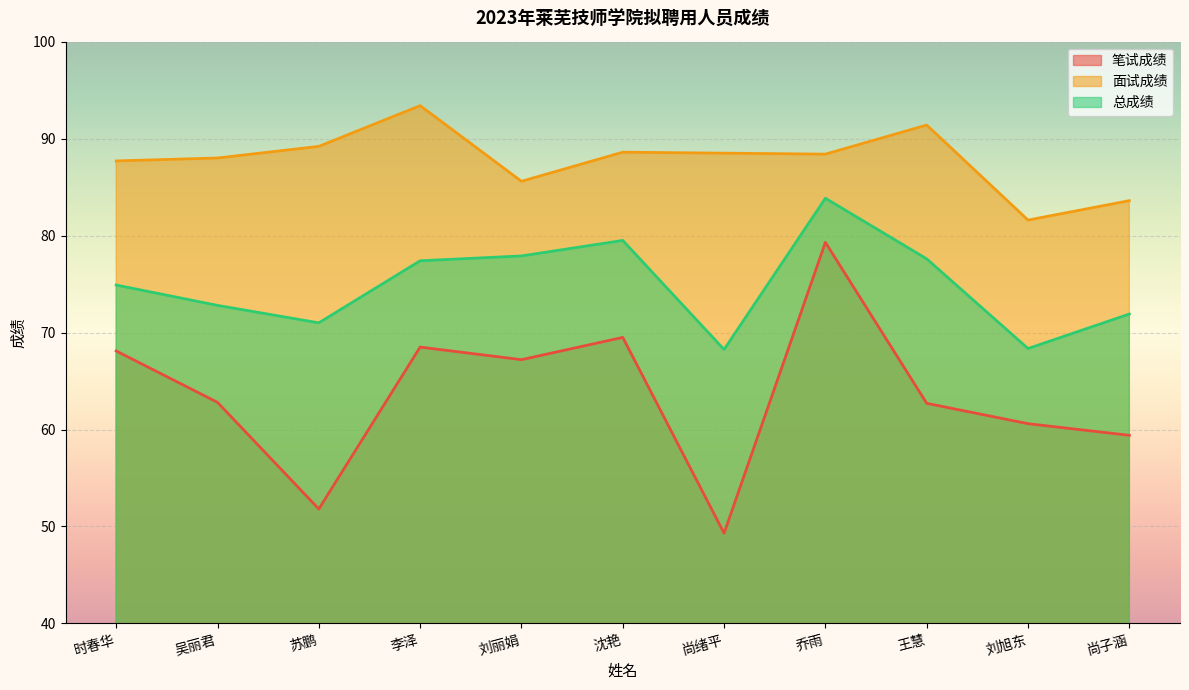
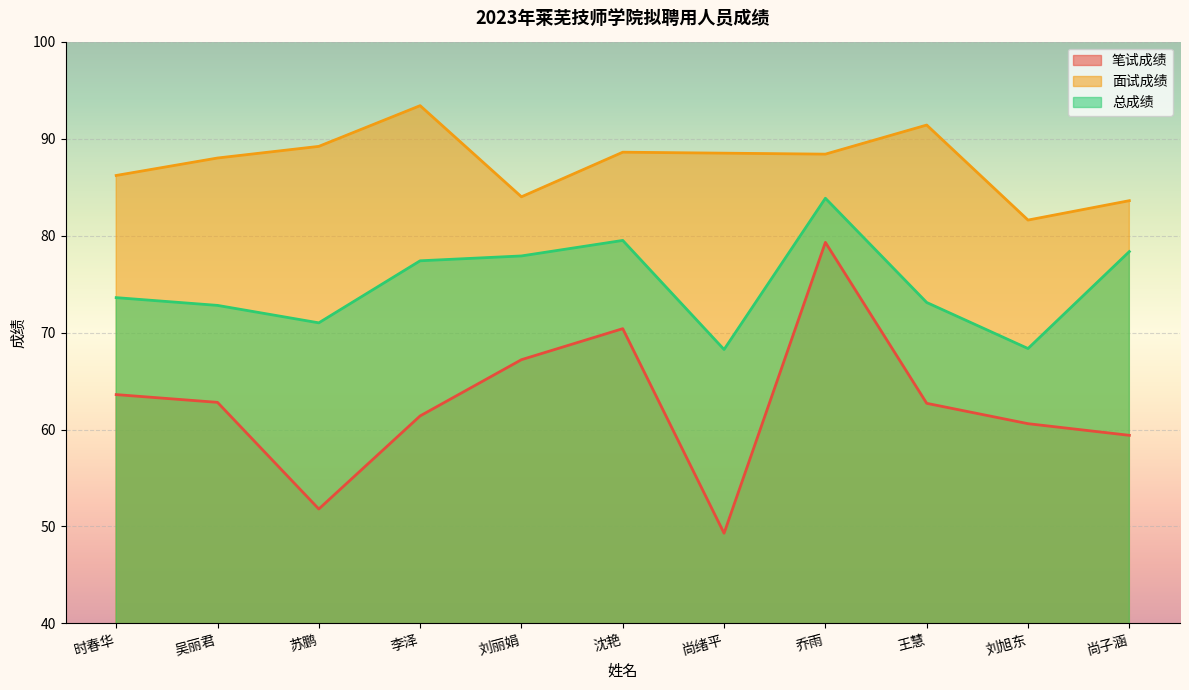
笔试成绩, 时春华: 68 -> 64
面试成绩, 时春华: 88 -> 86
总成绩, 时春华: 75 -> 74
笔试成绩, 李泽: 69 -> 61
面试成绩, 刘丽娟: 86 -> 84
笔试成绩, 沈艳: 69.5 -> 70.4
总成绩, 王慧: 78 -> 73
总成绩, 尚子涵: 72 -> 78
